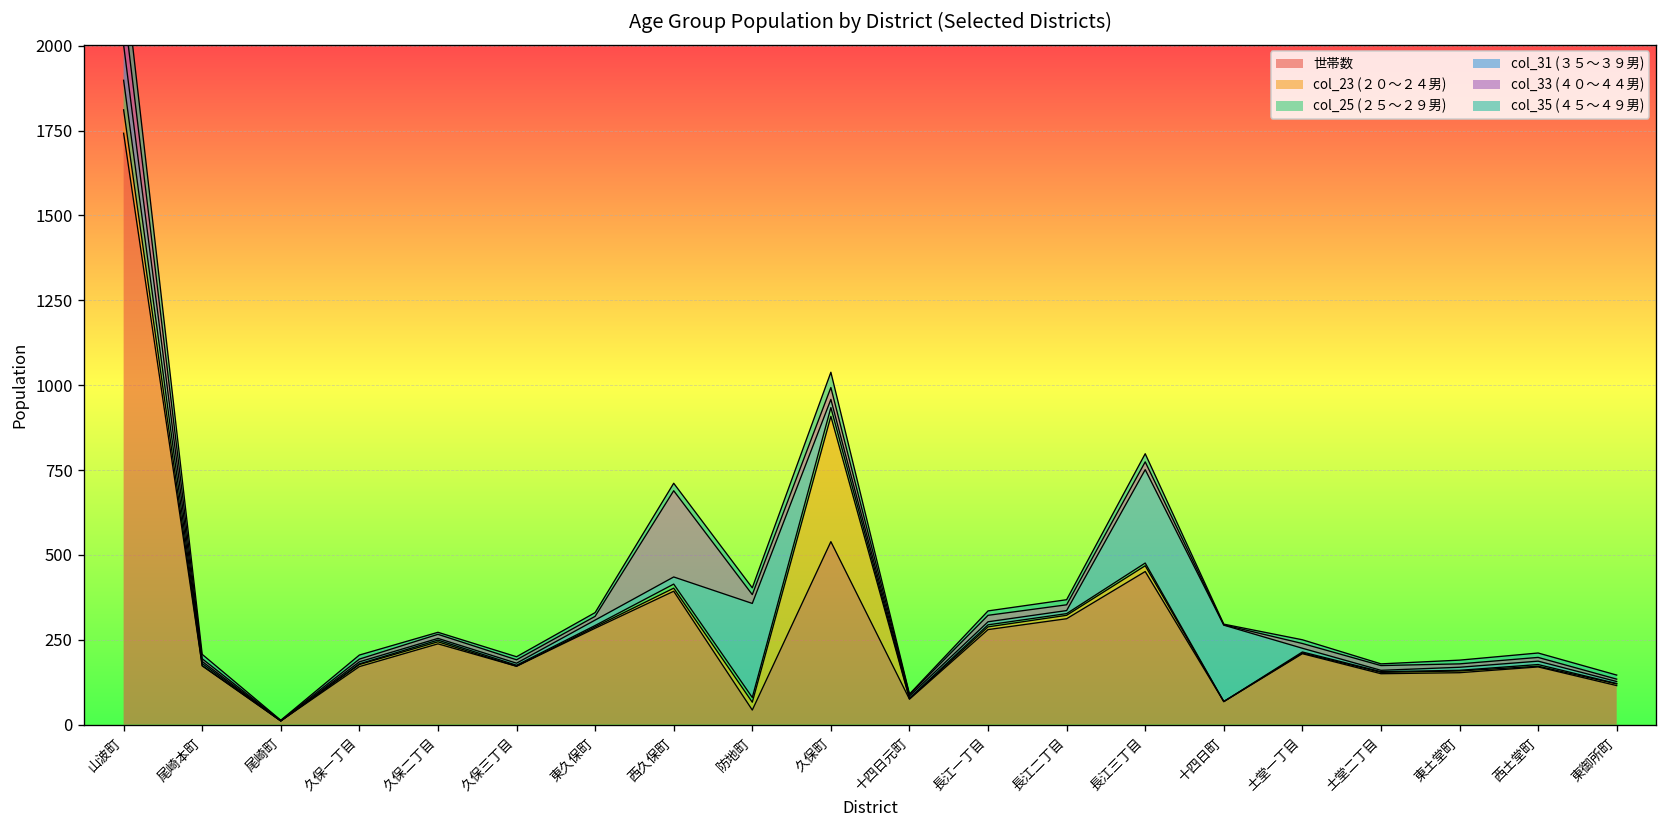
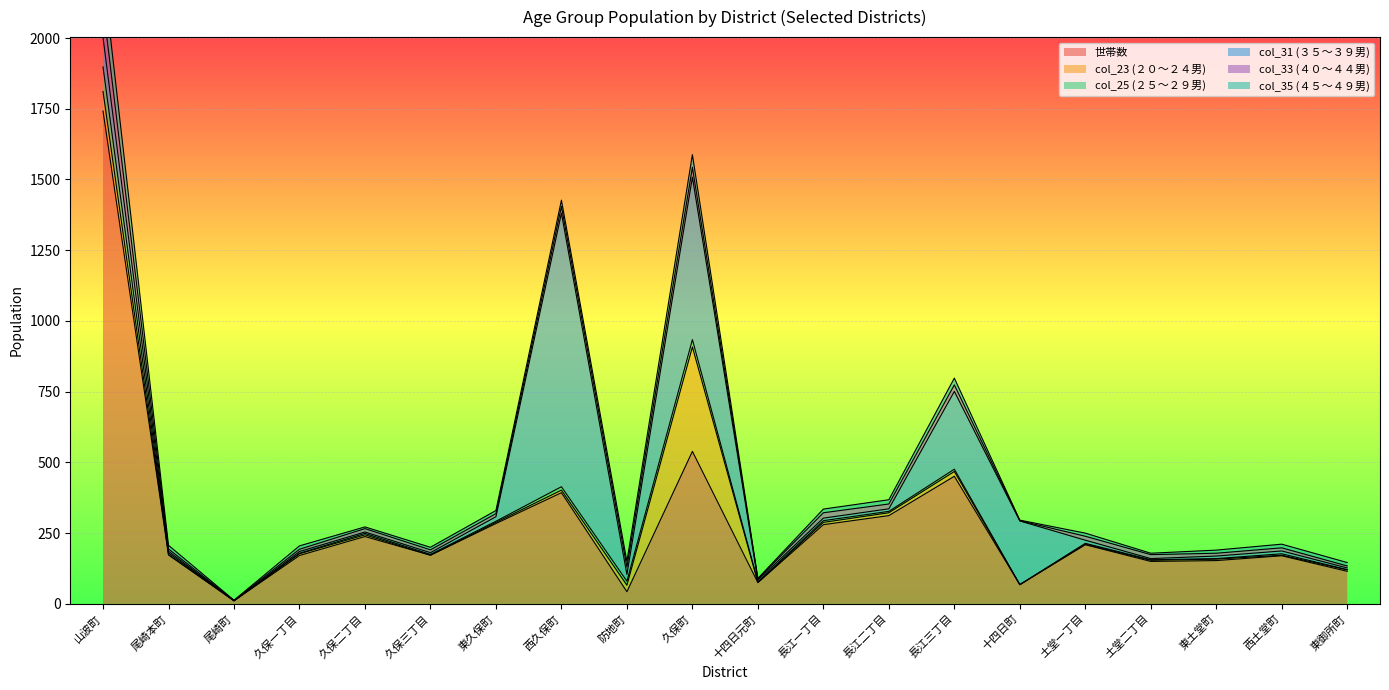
col_31 (３５～３９男), 西久保町: 20 -> 970
col_33 (４０～４４男), 西久保町: 250 -> 20
col_31 (３５～３９男), 防地町: 280 -> 20
col_31 (３５～３９男), 久保町: 20 -> 570
